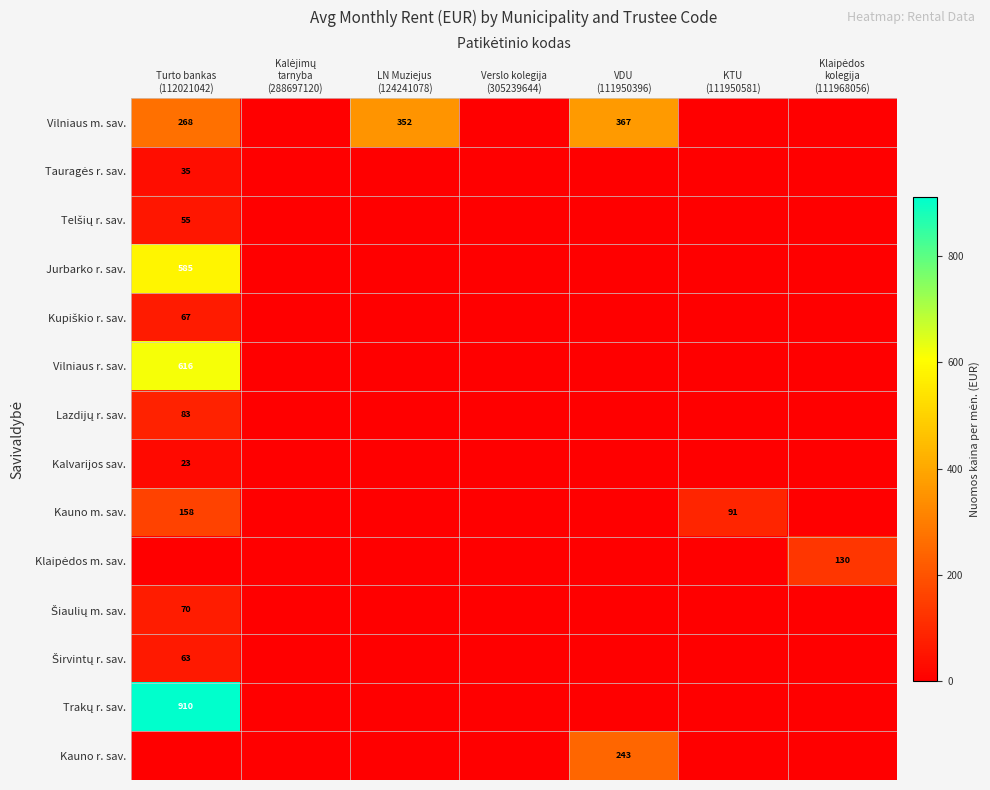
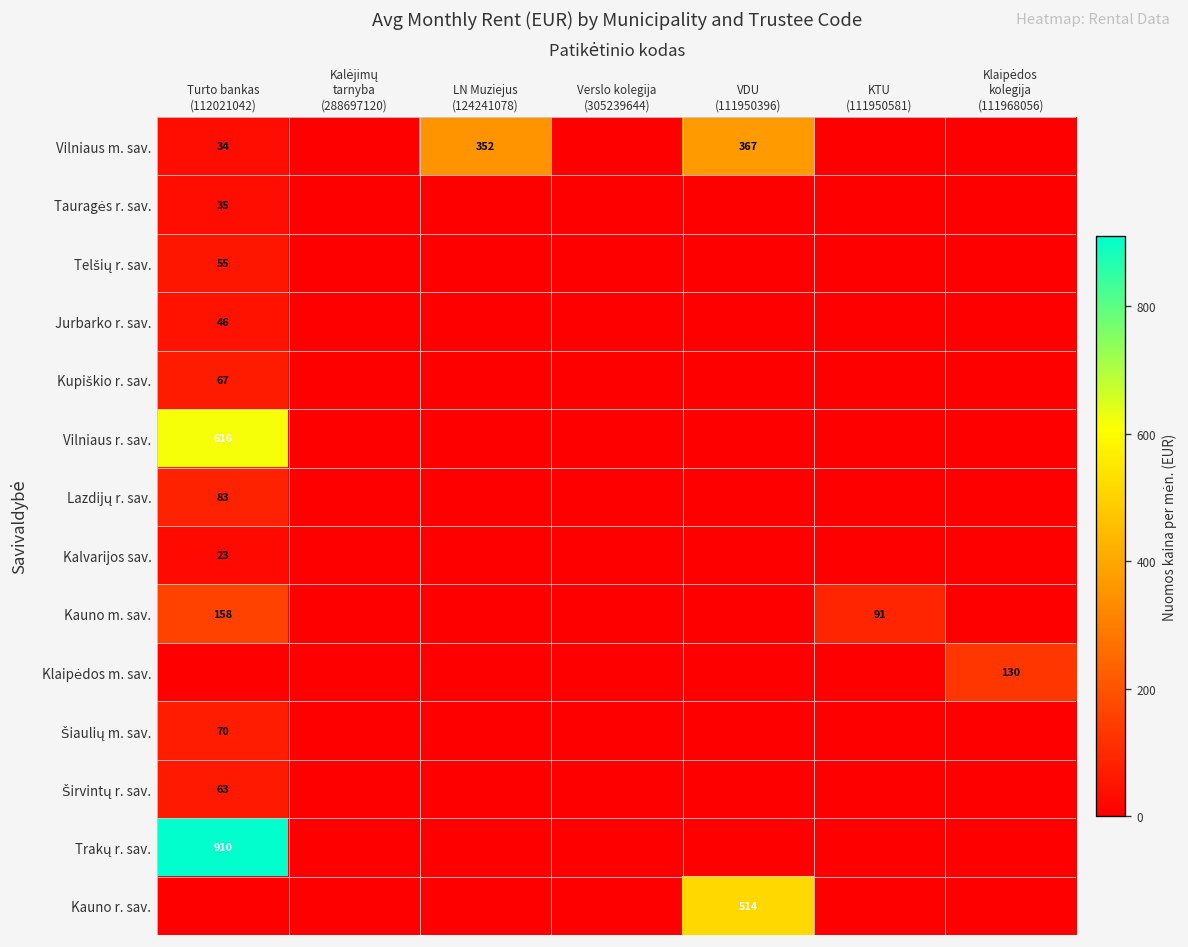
Vilniaus m. sav., Turto bankas (112021042): 268 -> 34
Jurbarko r. sav., Turto bankas (112021042): 585 -> 46
Kauno r. sav., VDU (111950396): 243 -> 514
